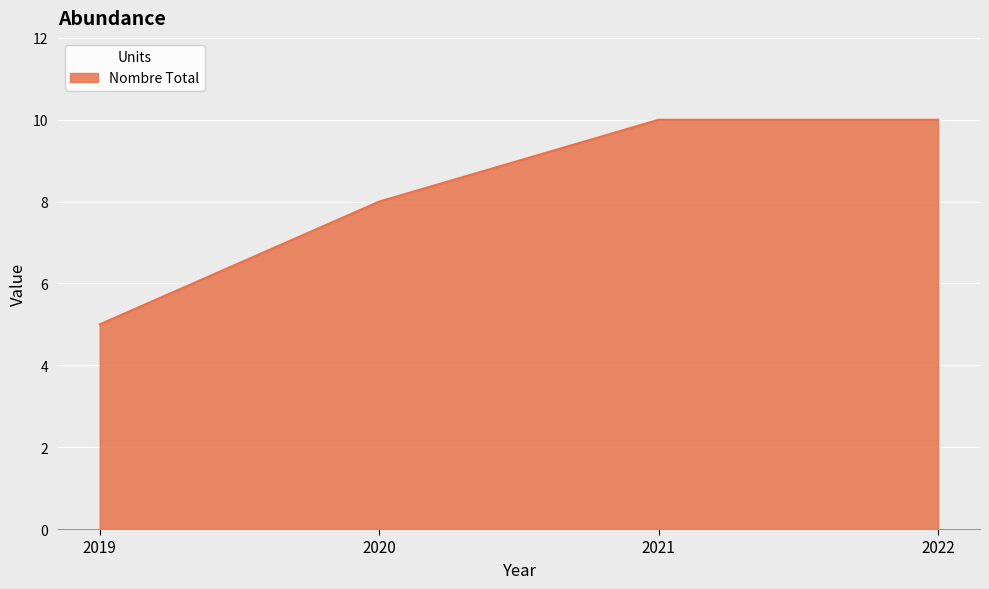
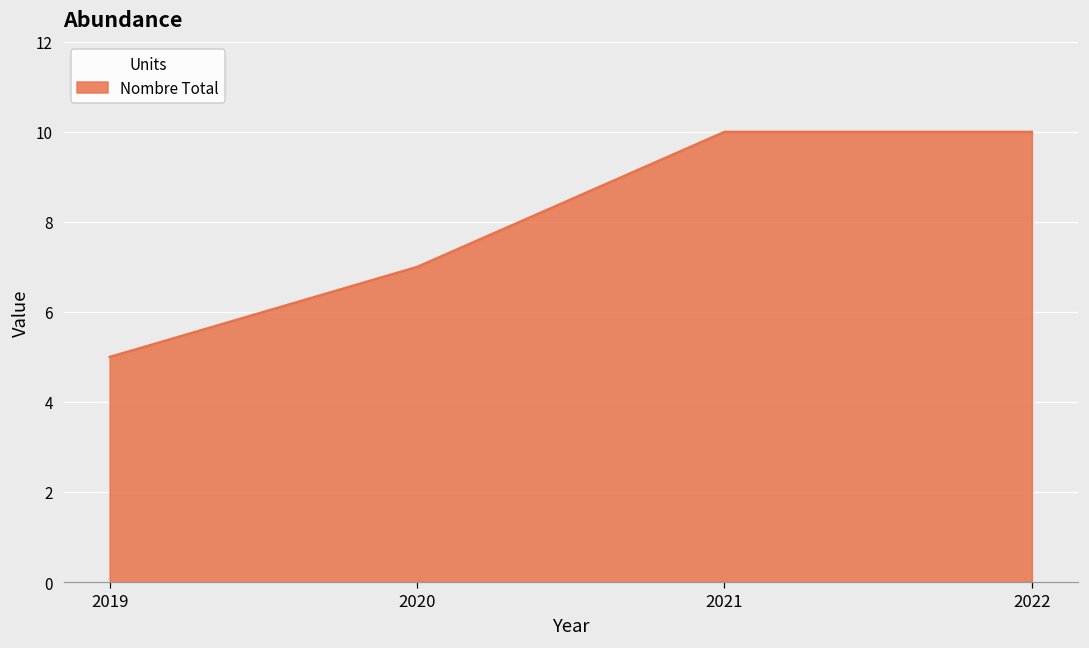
2020: 8 -> 7
